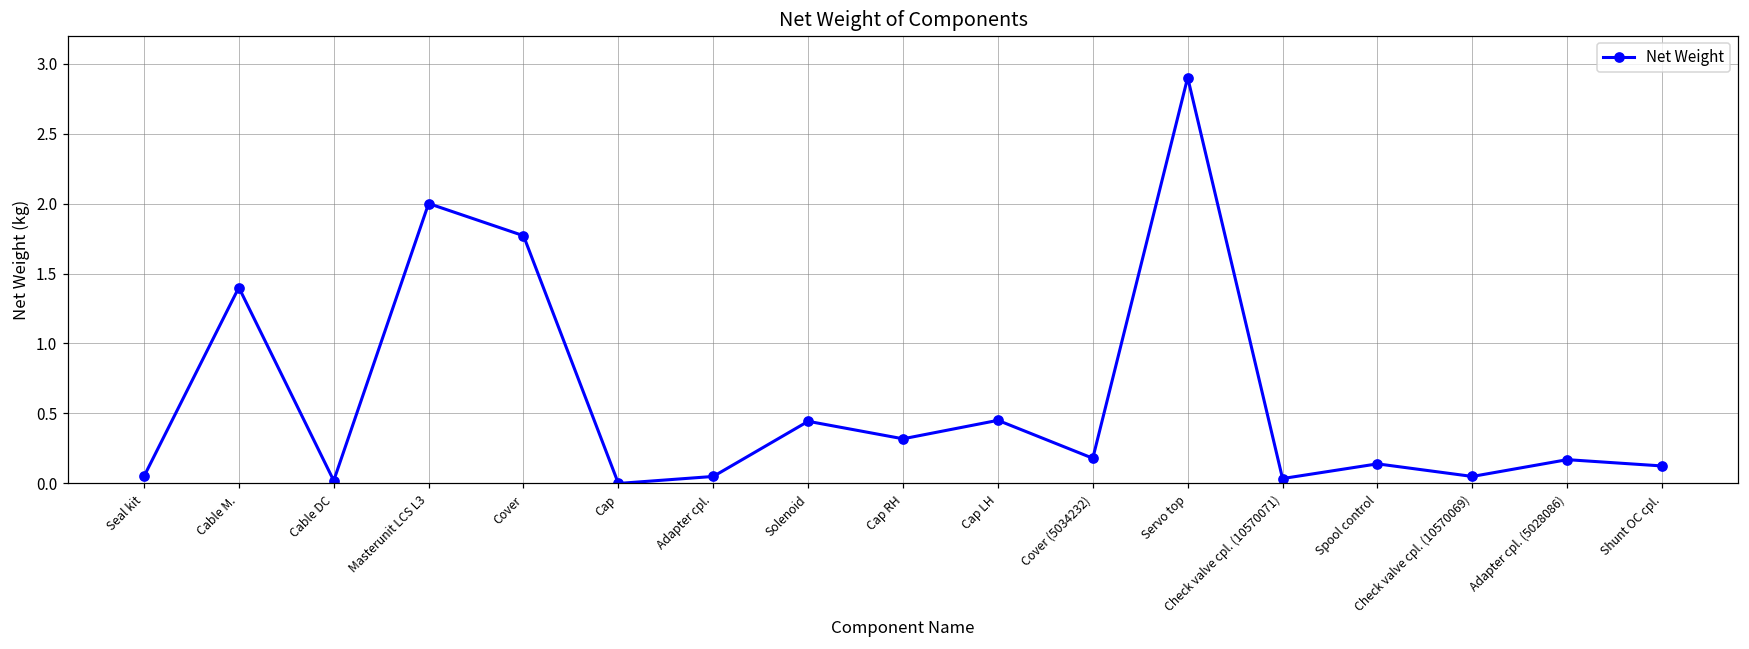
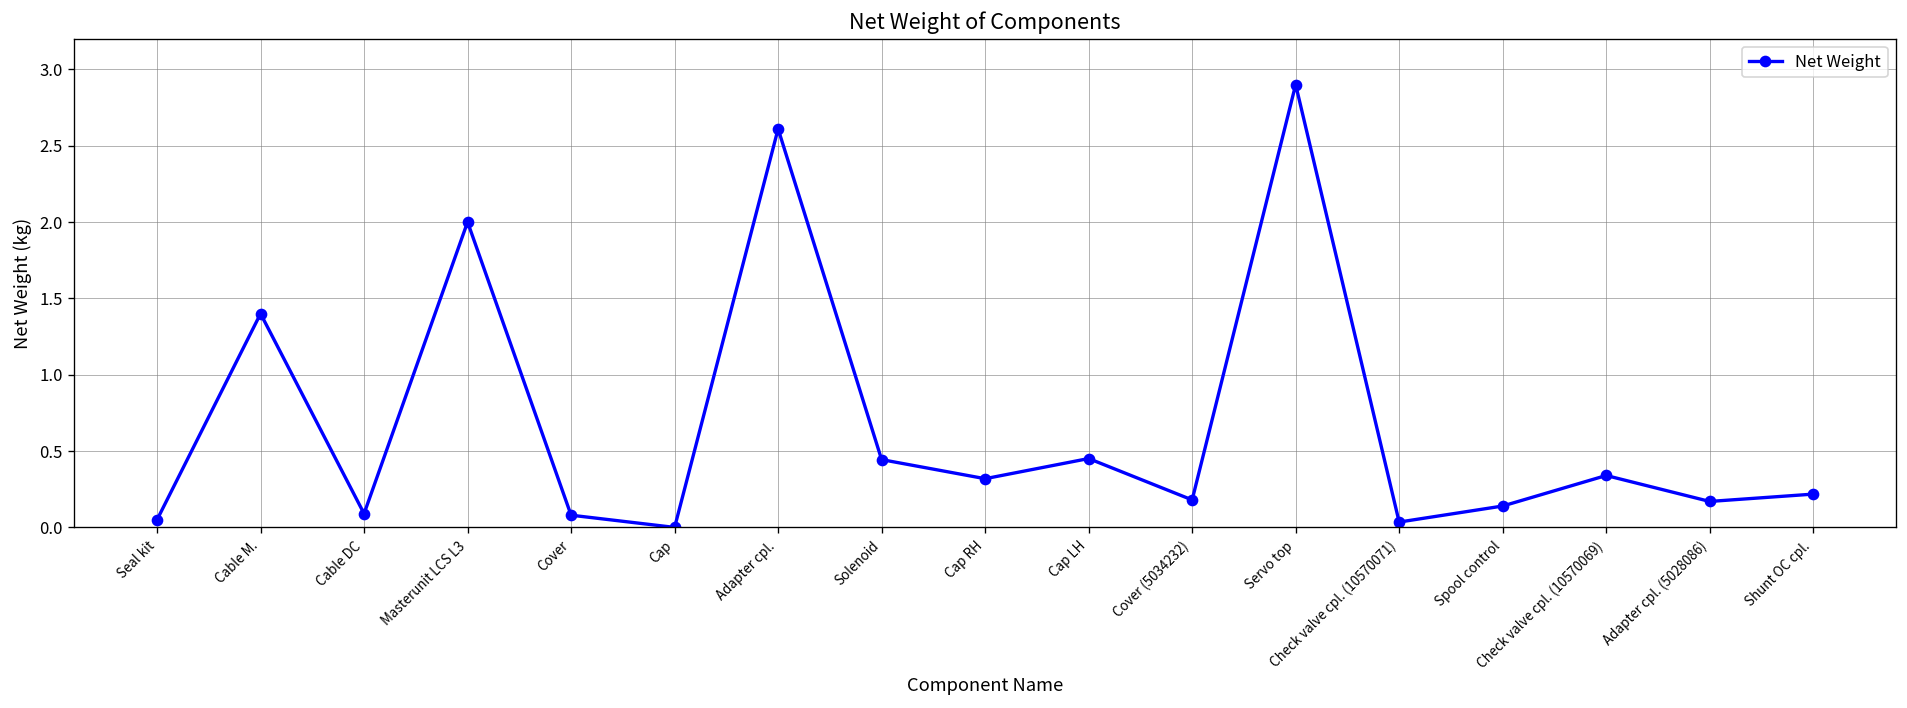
Cable DC: 0.02 -> 0.09
Cover: 1.77 -> 0.08
Adapter cpl.: 0.05 -> 2.61
Check valve cpl. (10570069): 0.05 -> 0.34
Shunt OC cpl.: 0.13 -> 0.22
